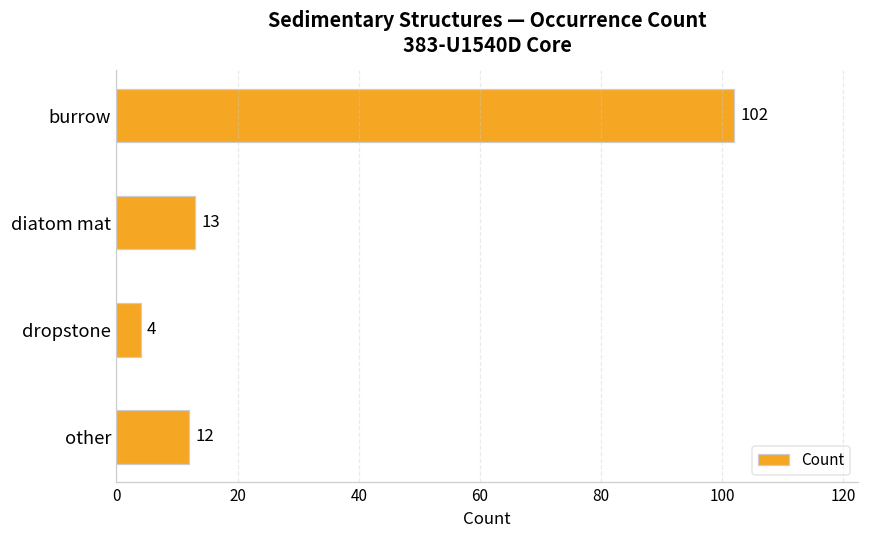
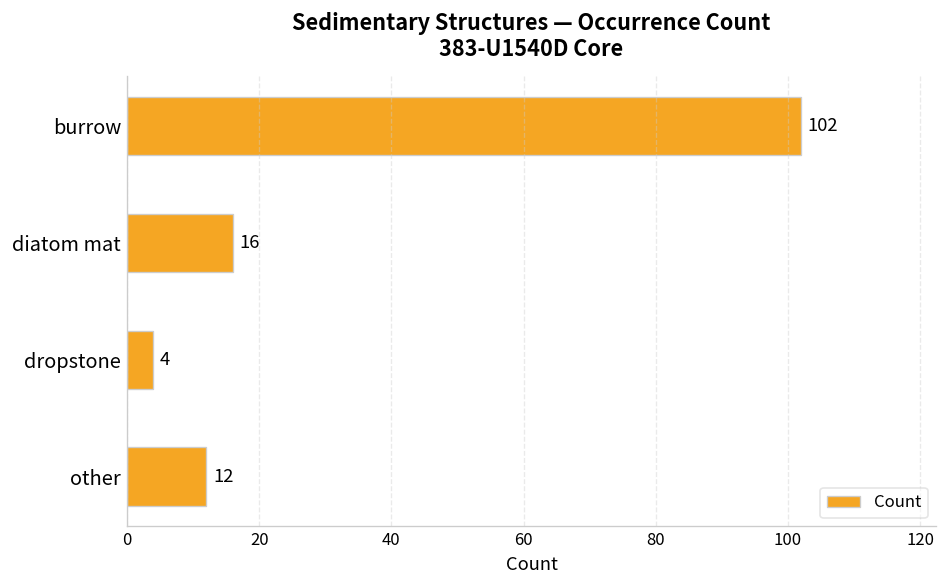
diatom mat: 13 -> 16
